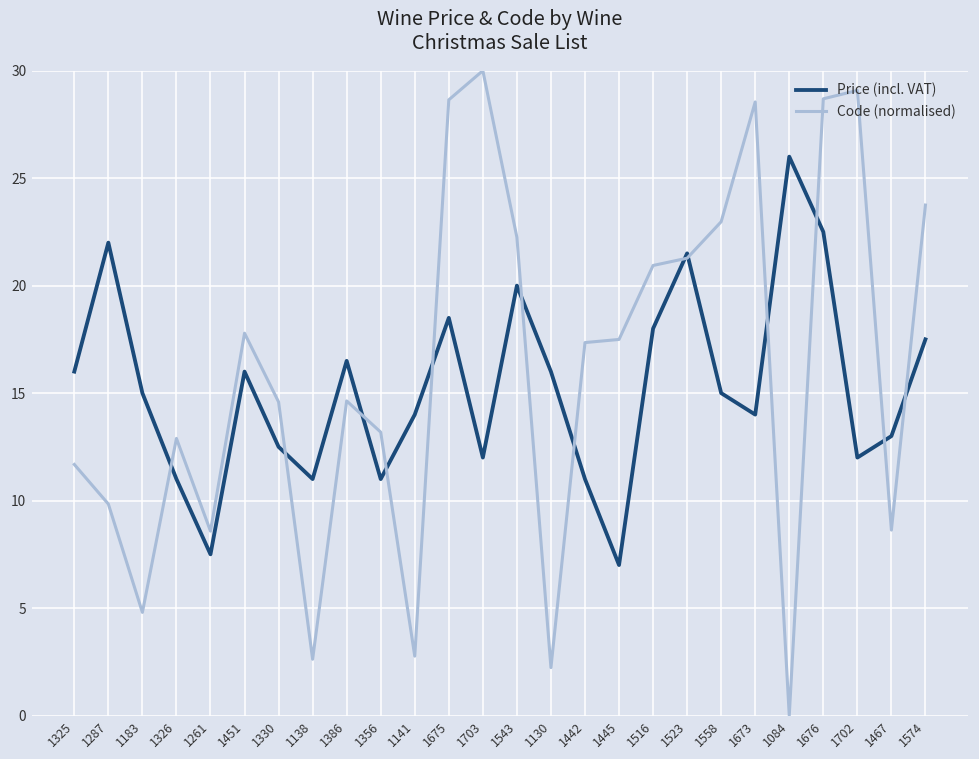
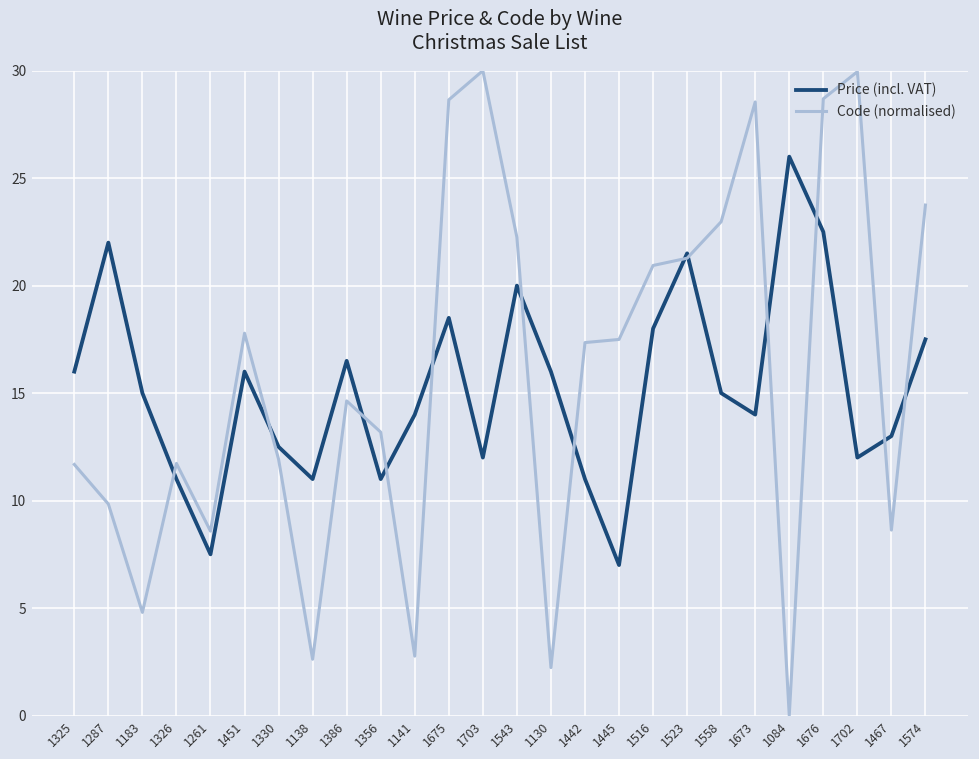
Code (normalised), 1326: 12.9 -> 11.7
Code (normalised), 1330: 14.6 -> 11.9
Code (normalised), 1702: 29.1 -> 30.0
